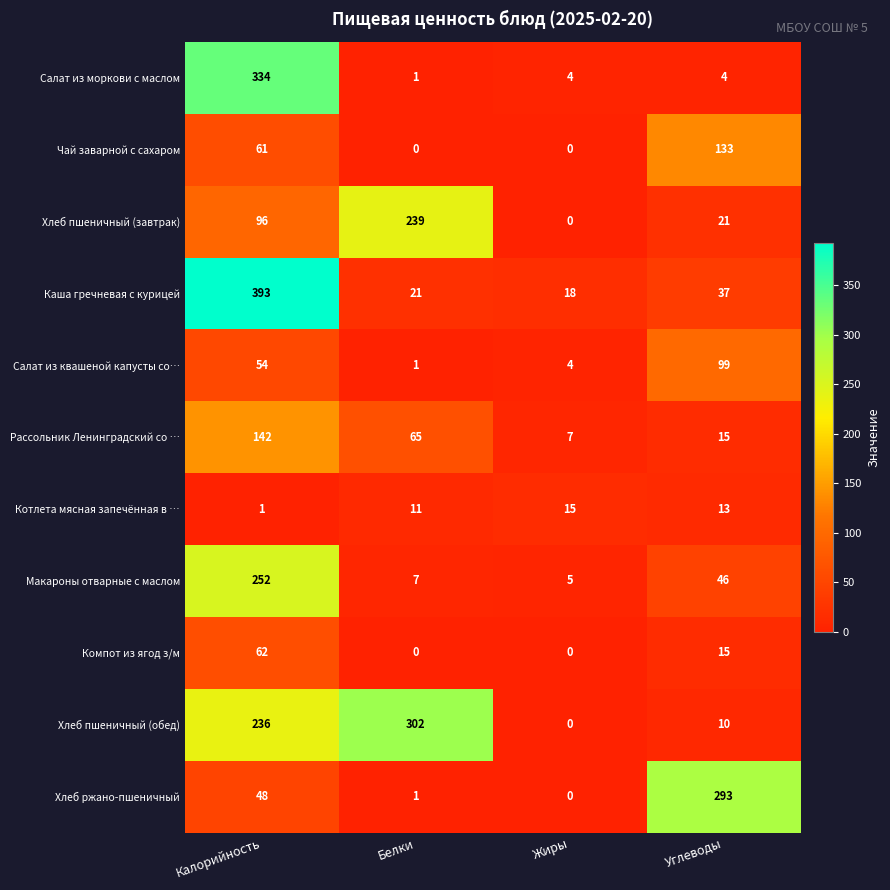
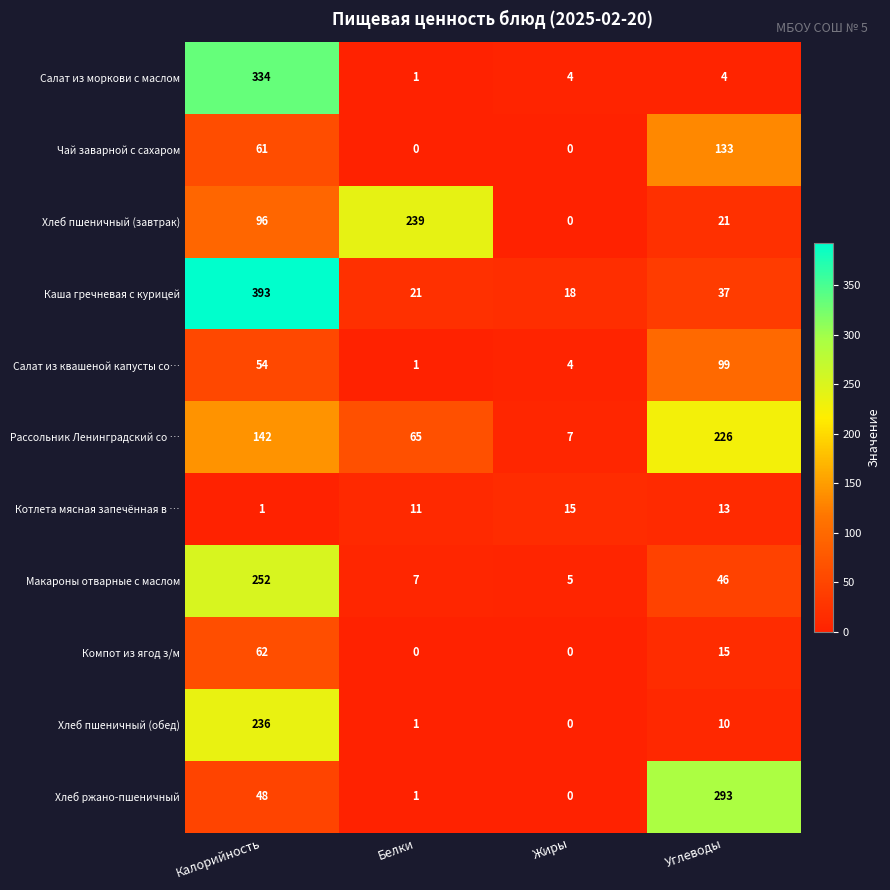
Рассольник Ленинградский со …, Углеводы: 15 -> 226
Хлеб пшеничный (обед), Белки: 302 -> 1
